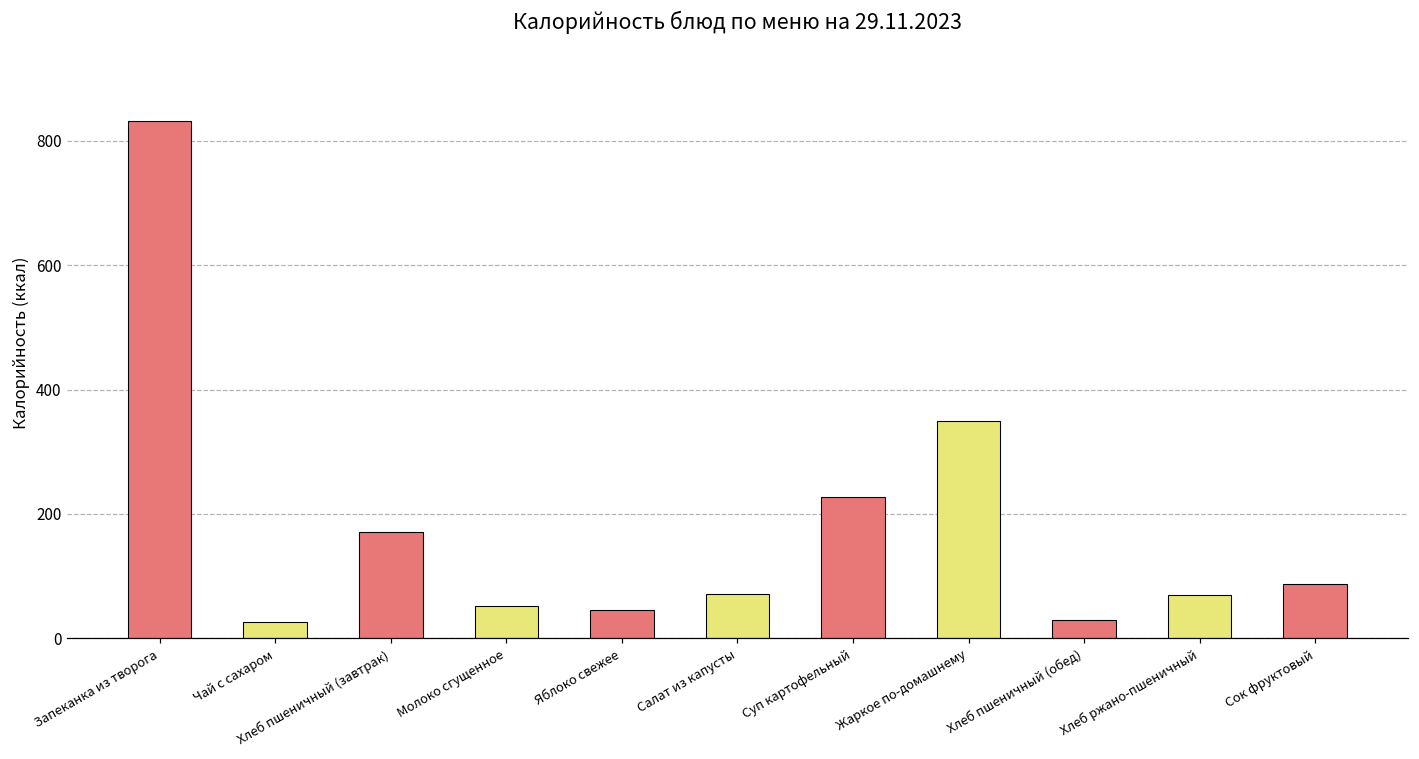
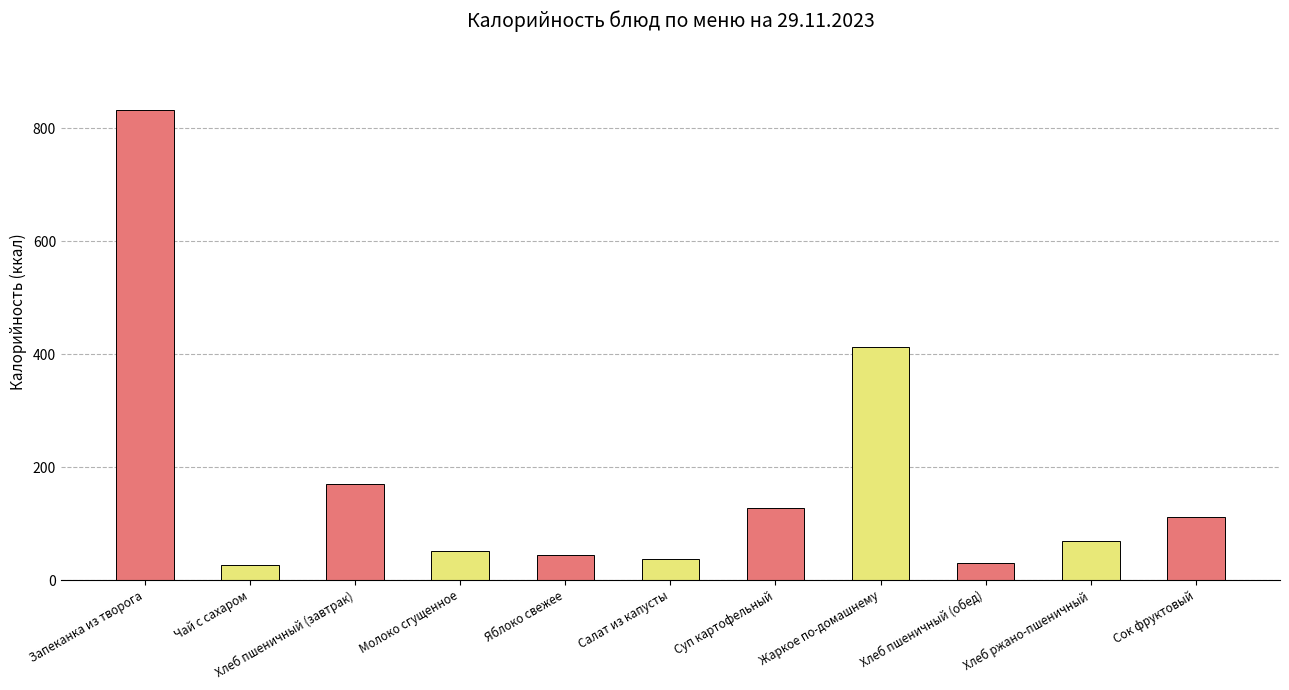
Салат из капусты: 70 -> 40
Суп картофельный: 230 -> 130
Жаркое по-домашнему: 350 -> 410
Сок фруктовый: 90 -> 110
